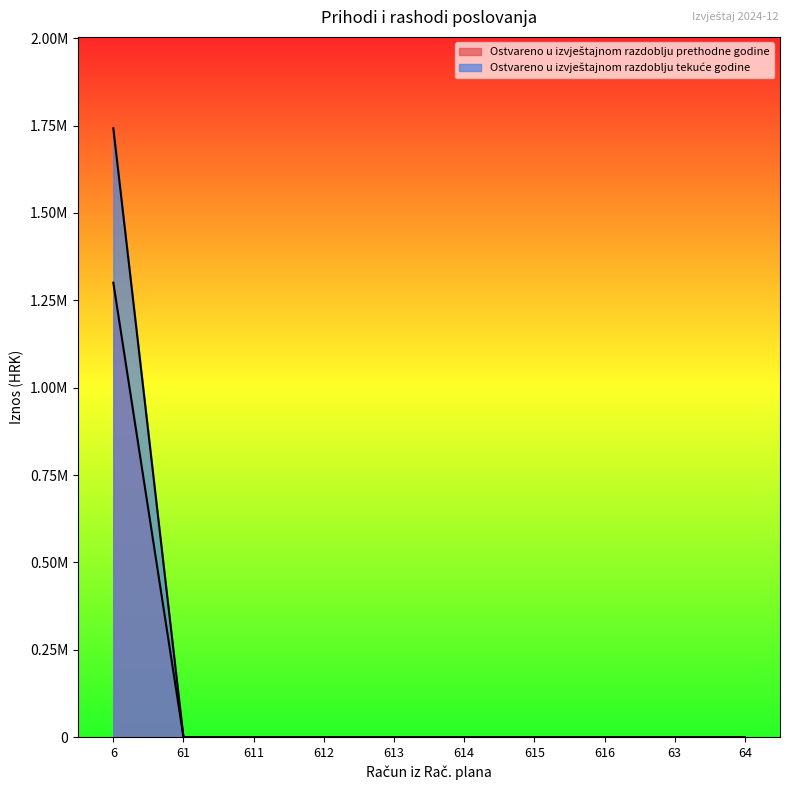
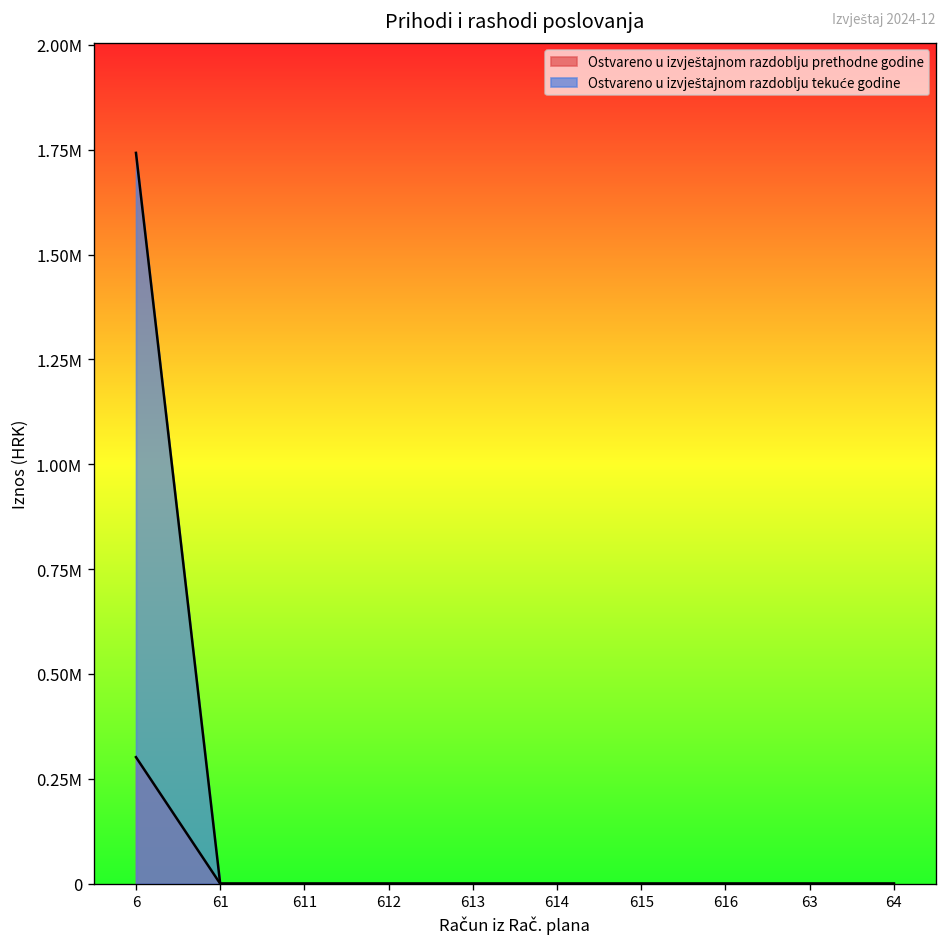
Ostvareno u izvještajnom razdoblju prethodne godine, 6: 1300000 -> 300000
